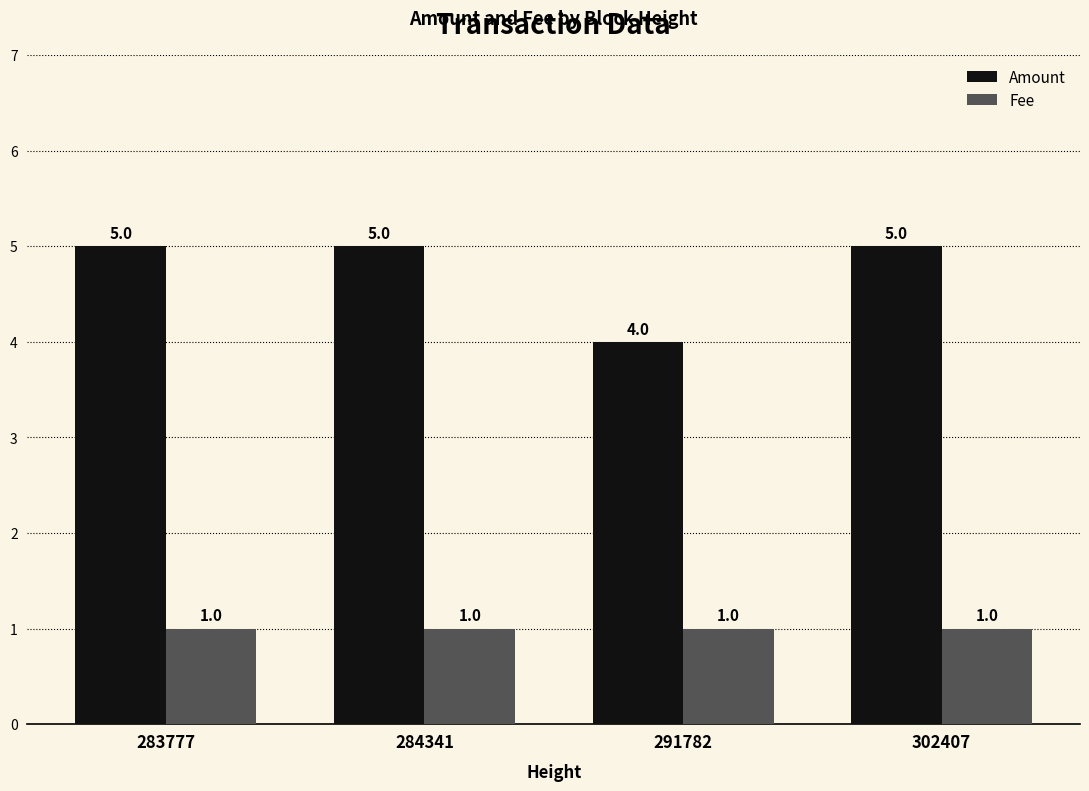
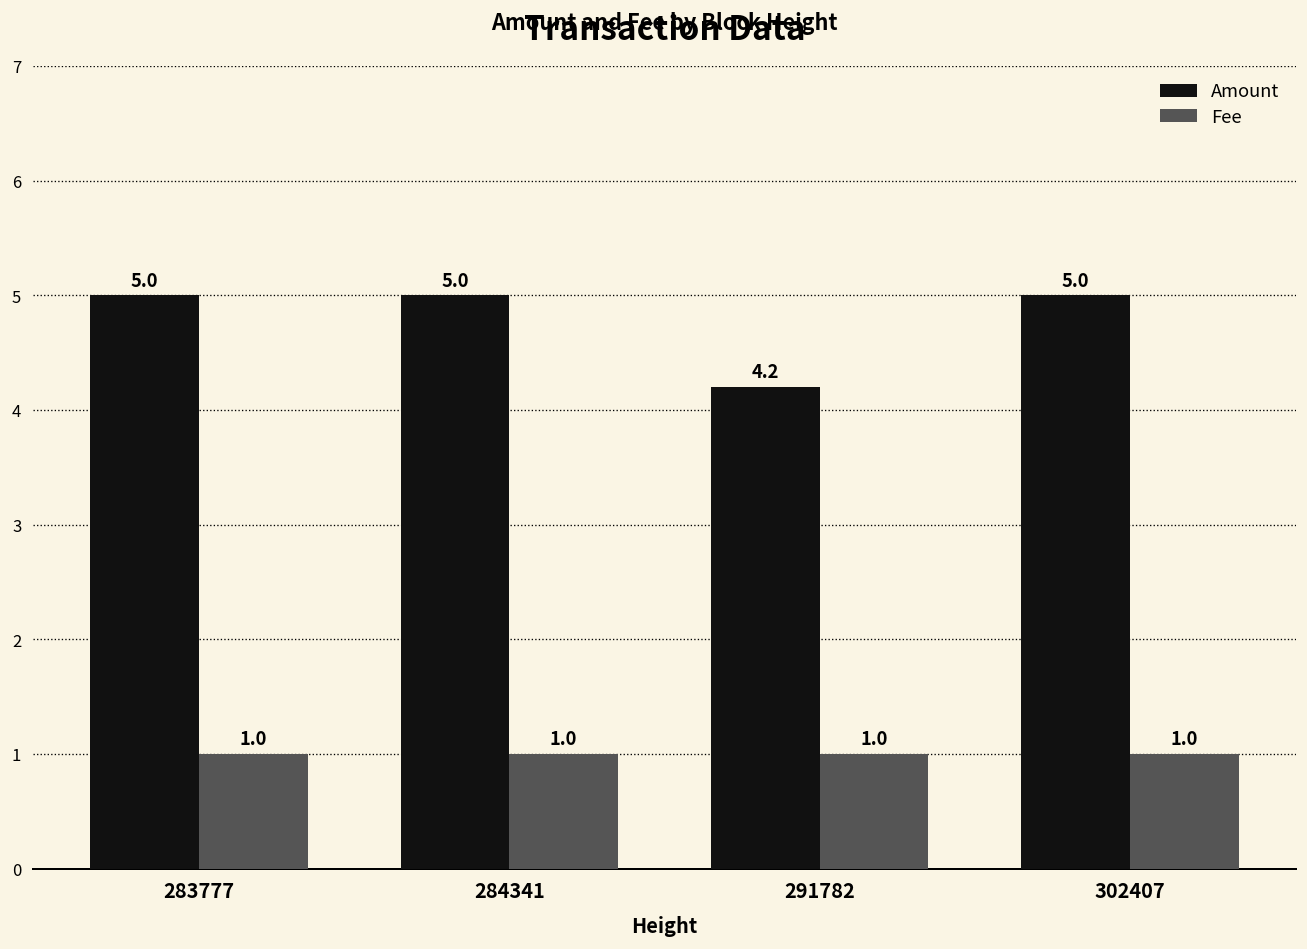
Amount, 291782: 4.0 -> 4.2
